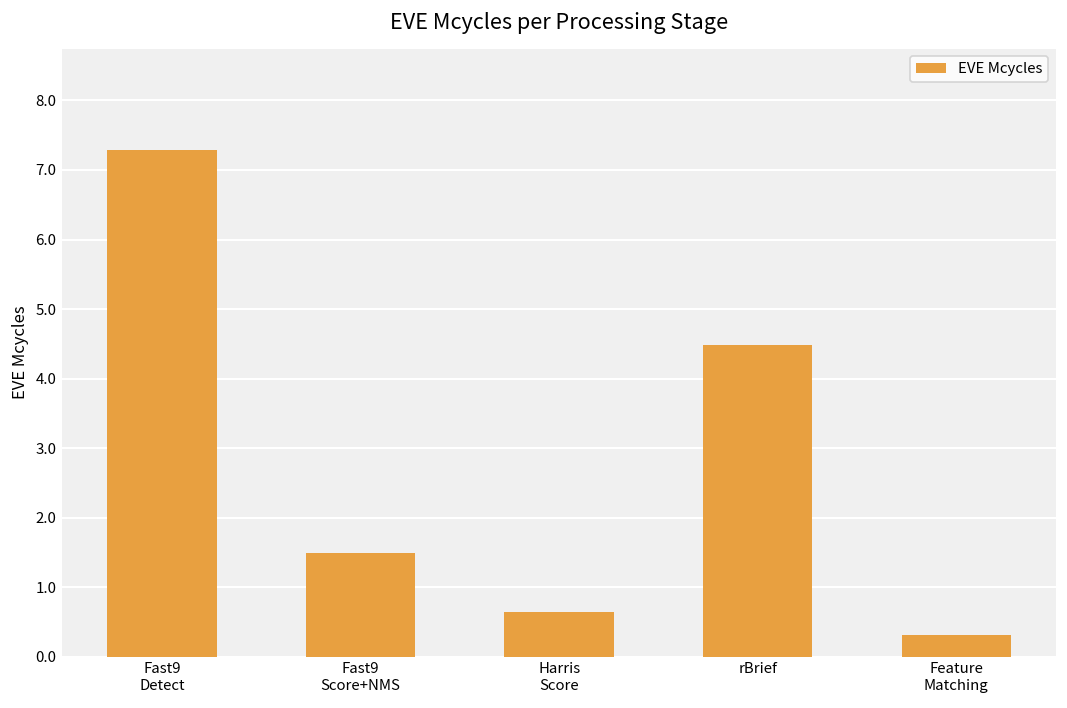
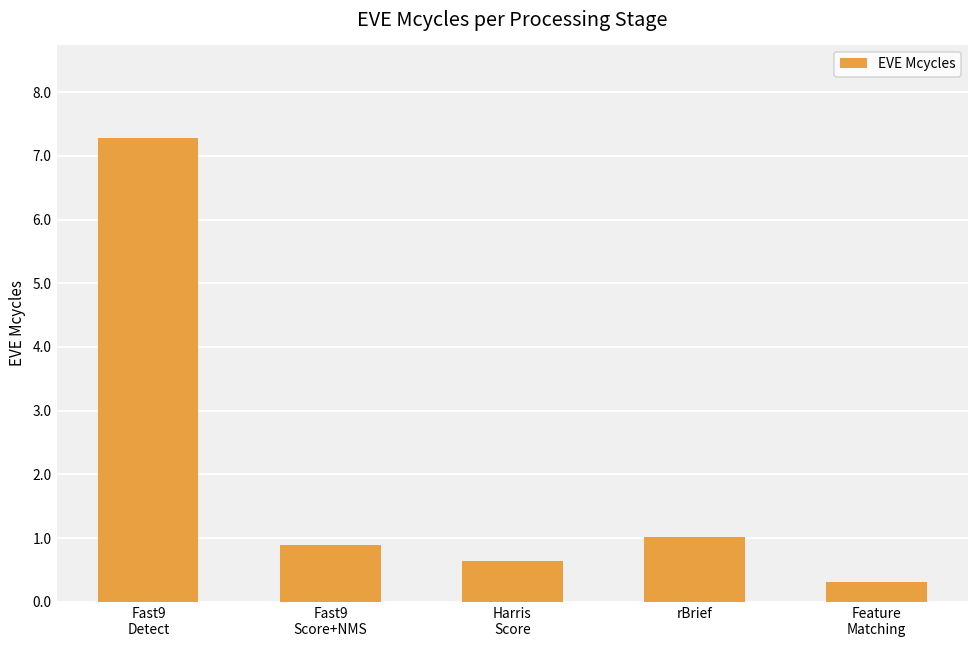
Fast9 Score+NMS: 1.5 -> 0.9
rBrief: 4.5 -> 1.0
